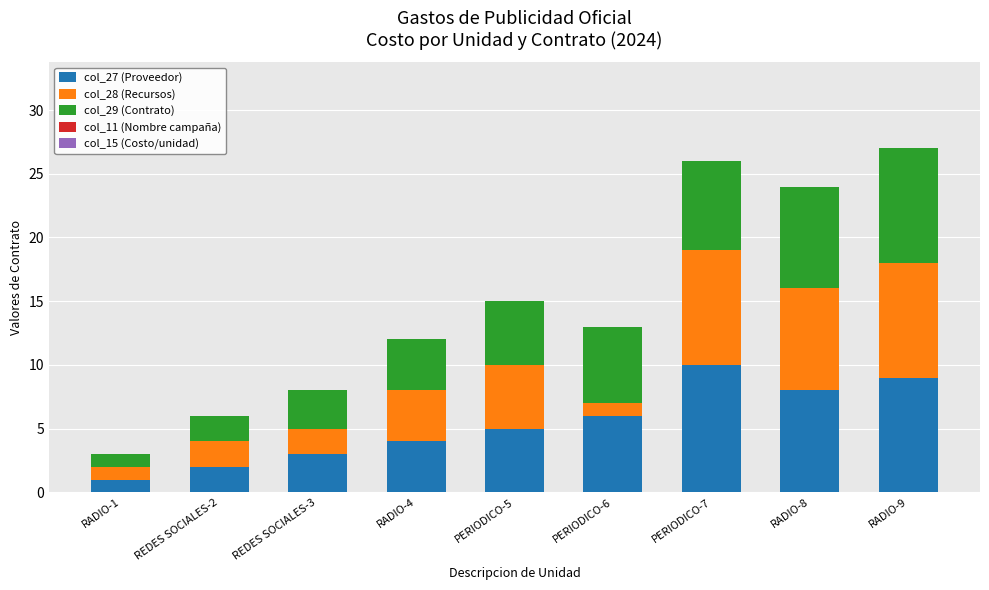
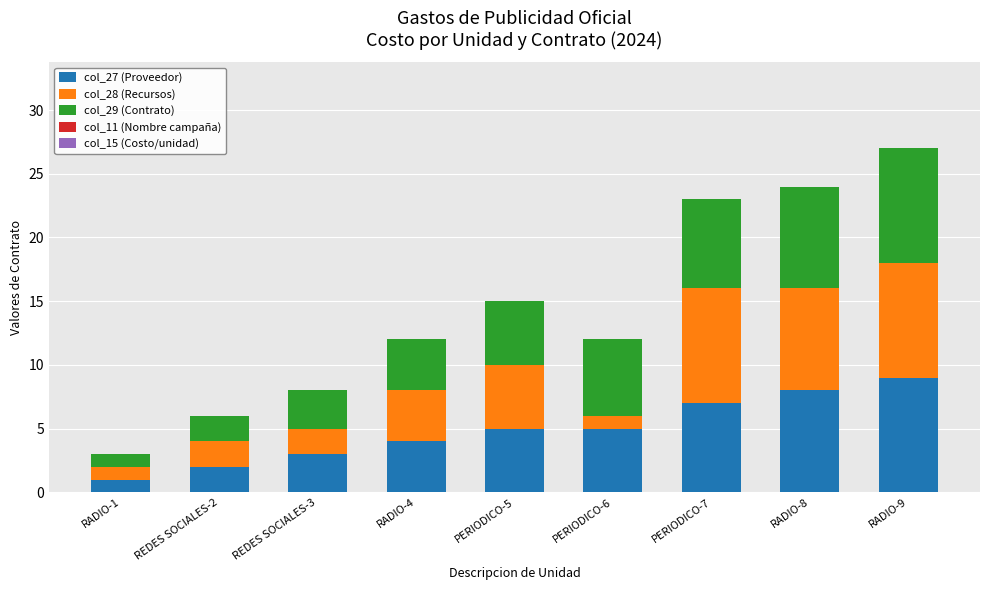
col_27 (Proveedor), PERIODICO-6: 6 -> 5
col_27 (Proveedor), PERIODICO-7: 10 -> 7
